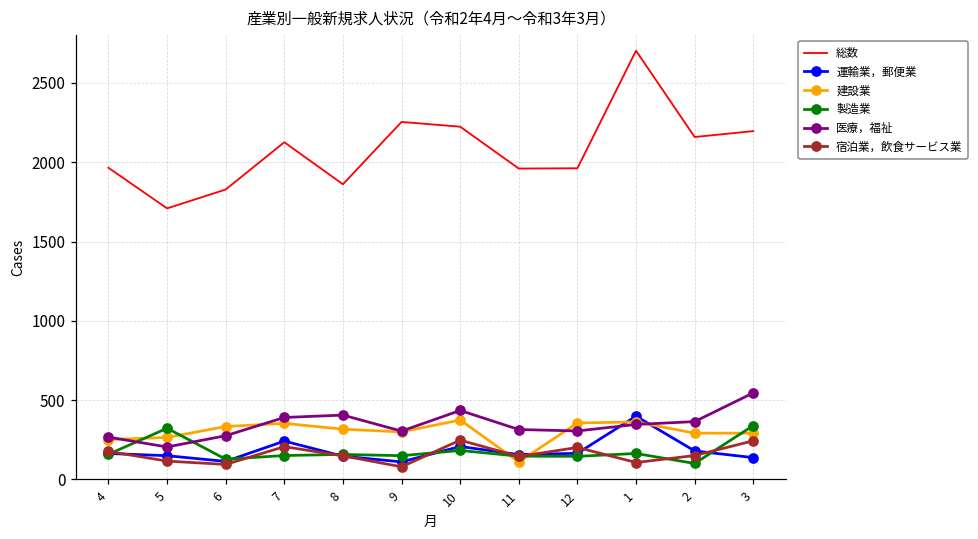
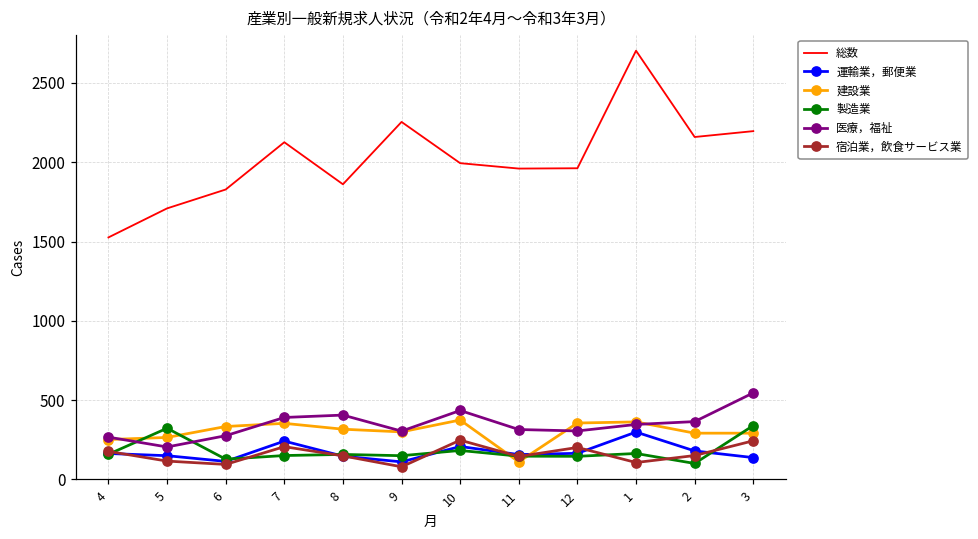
総数, 4: 1970 -> 1530
総数, 10: 2220 -> 1990
運輸業，郵便業, 1: 400 -> 300
